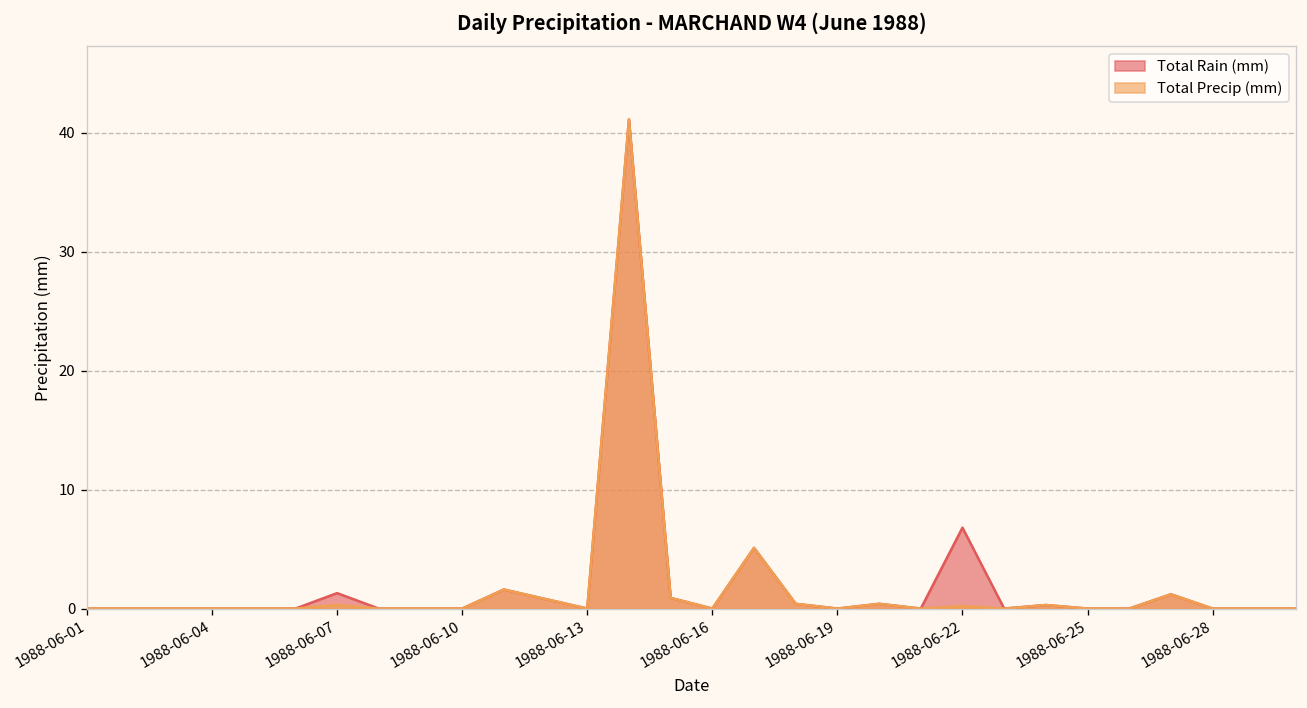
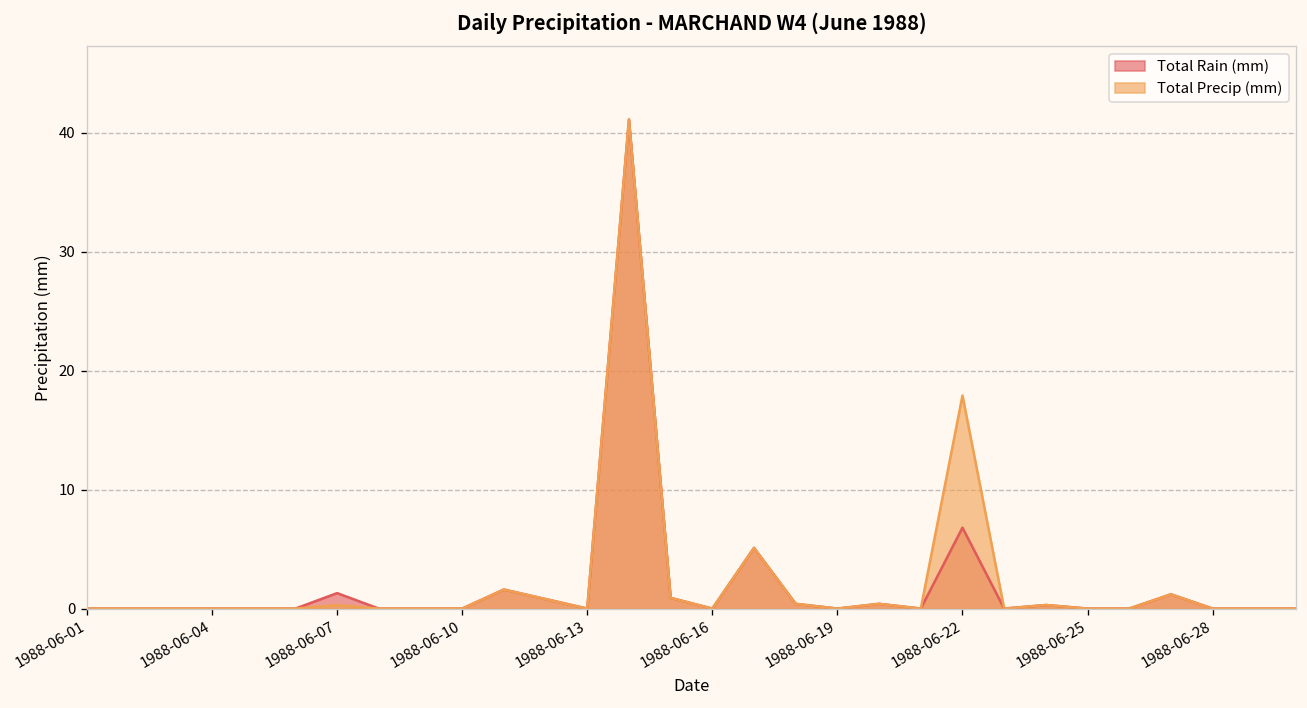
Total Precip (mm), 1988-06-22: 0 -> 18
